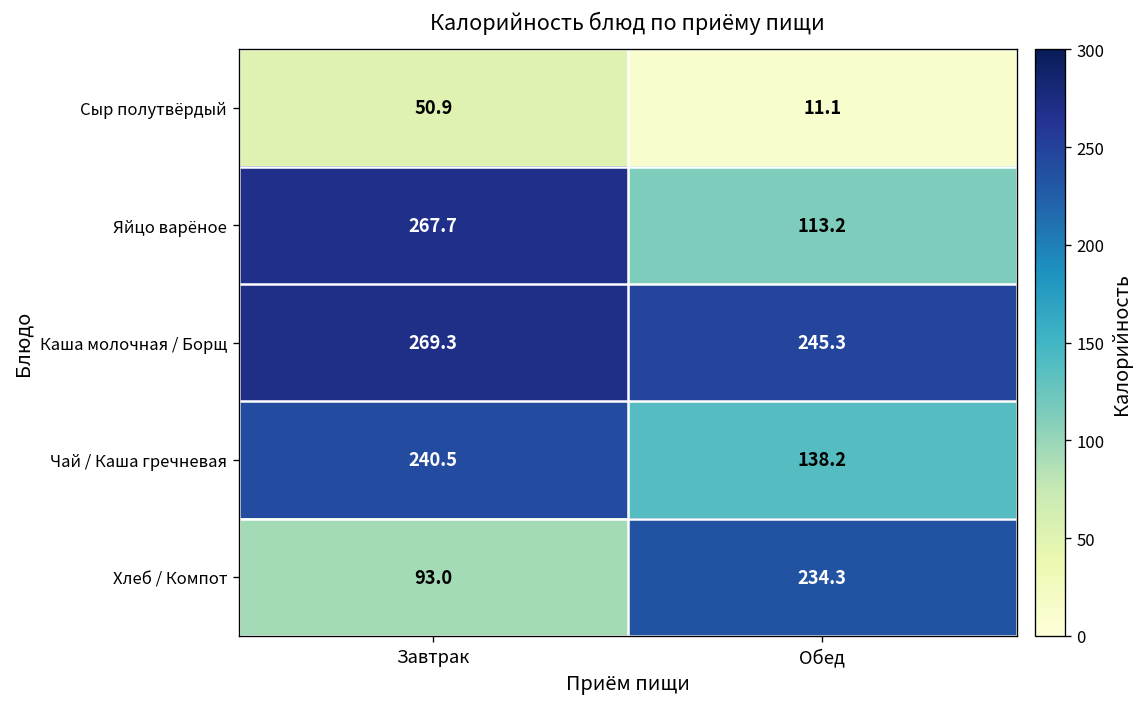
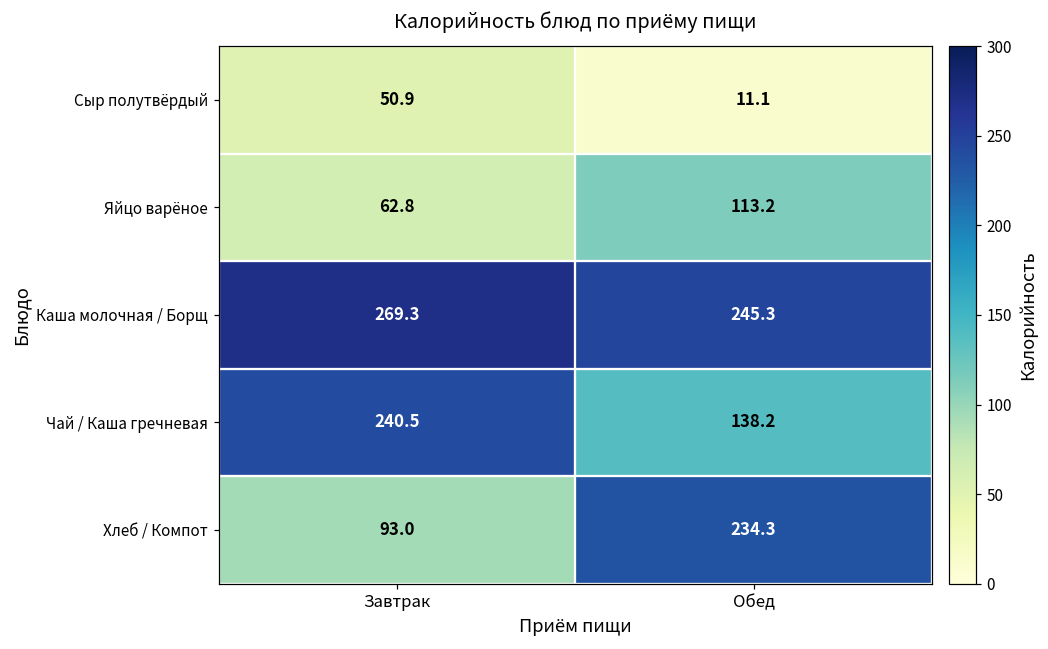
Яйцо варёное, Завтрак: 267.7 -> 62.8
